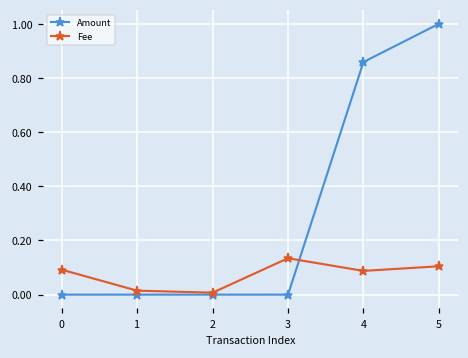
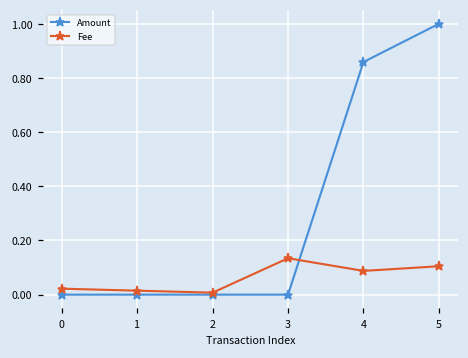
Fee, 0: 0.09 -> 0.02
